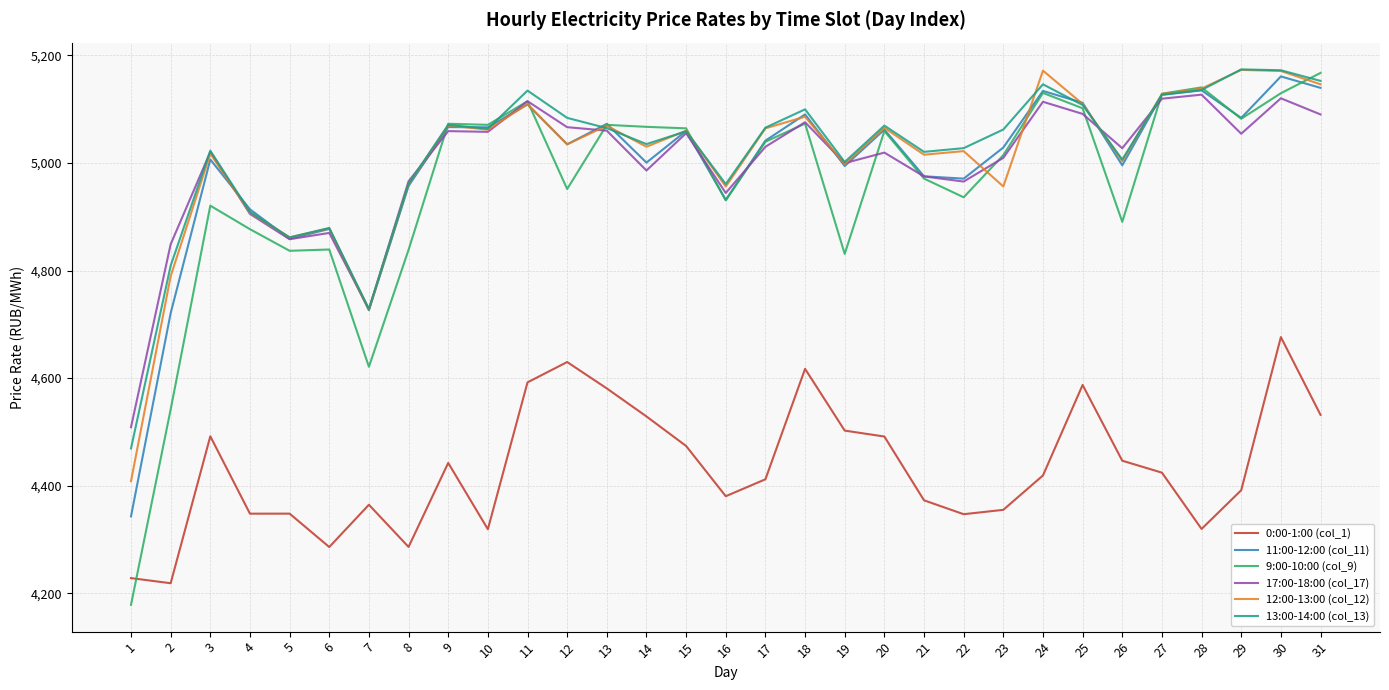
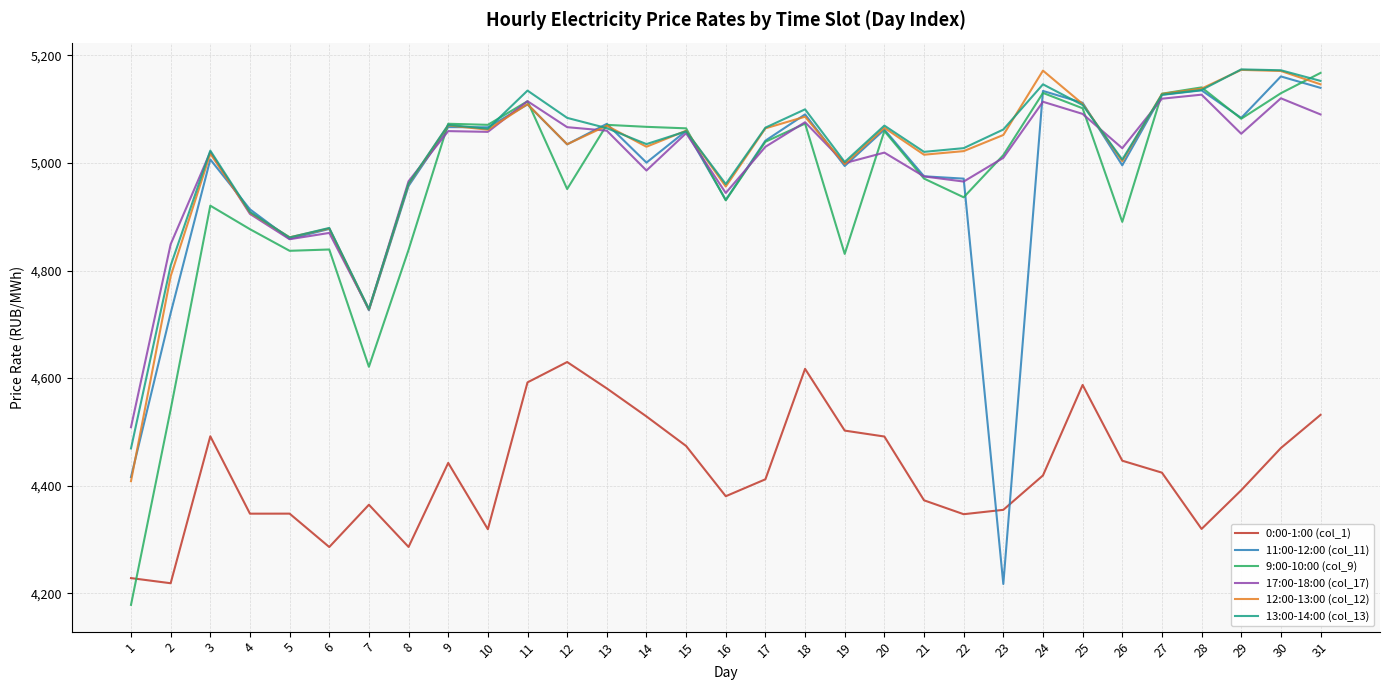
11:00-12:00 (col_11), 1: 4,340 -> 4,420
11:00-12:00 (col_11), 23: 5,030 -> 4,220
12:00-13:00 (col_12), 23: 4,960 -> 5,050
0:00-1:00 (col_1), 30: 4,680 -> 4,470
